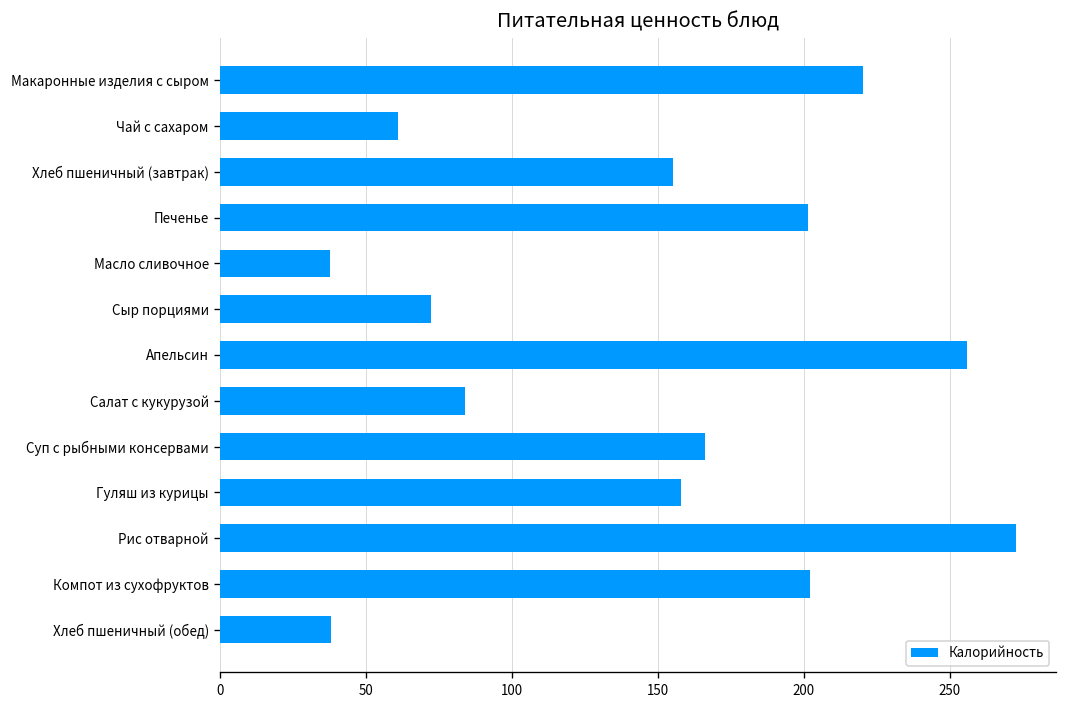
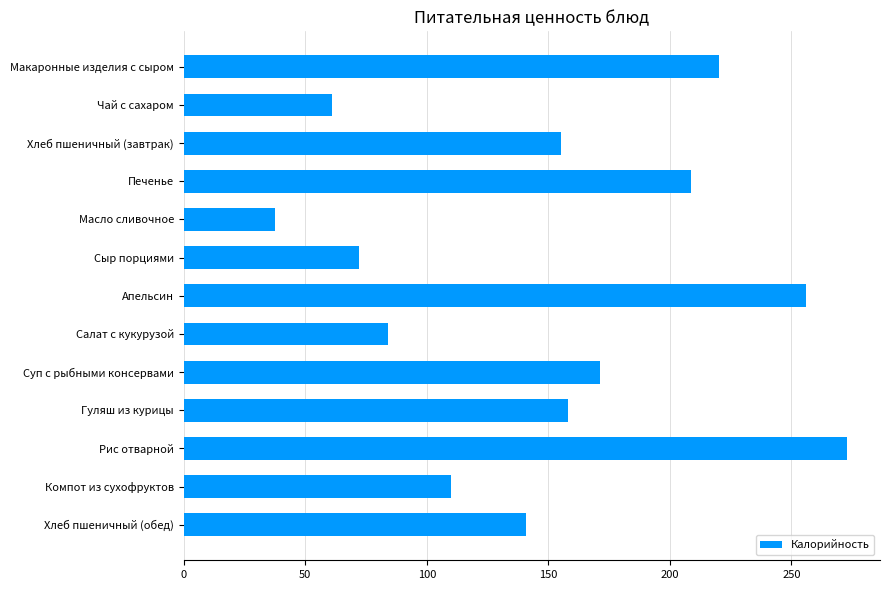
Печенье: 201 -> 209
Суп с рыбными консервами: 166 -> 171
Компот из сухофруктов: 202 -> 110
Хлеб пшеничный (обед): 38 -> 141
